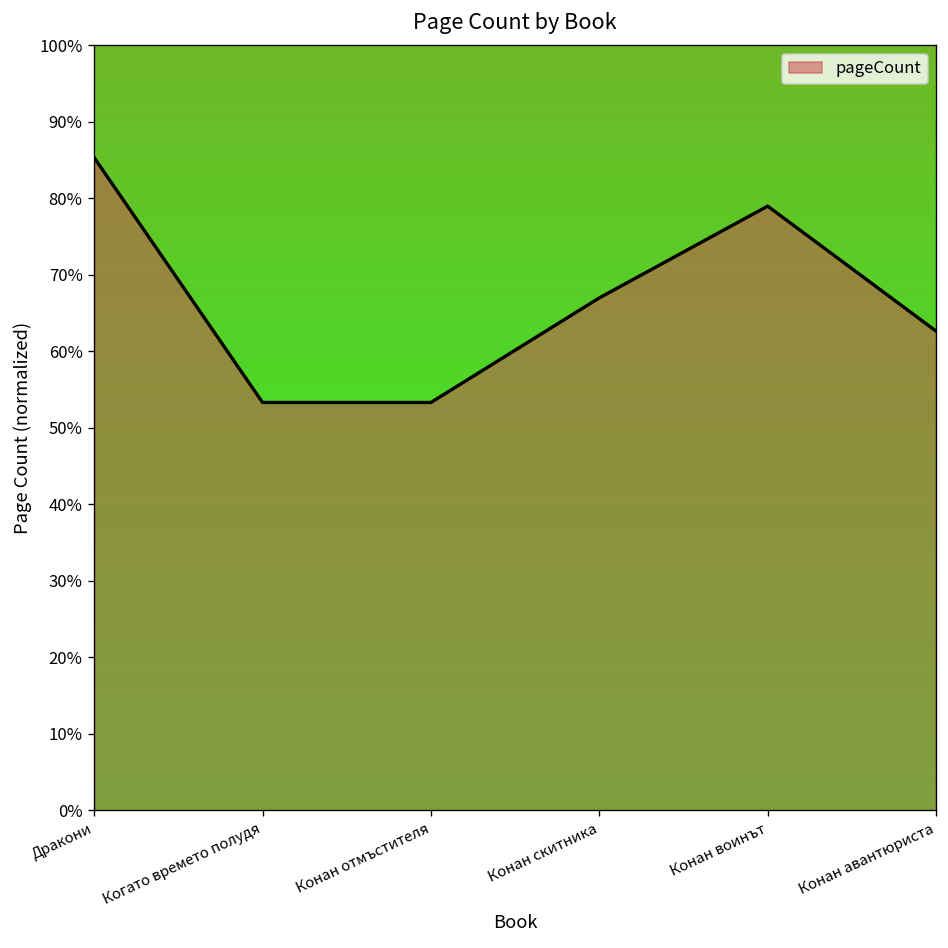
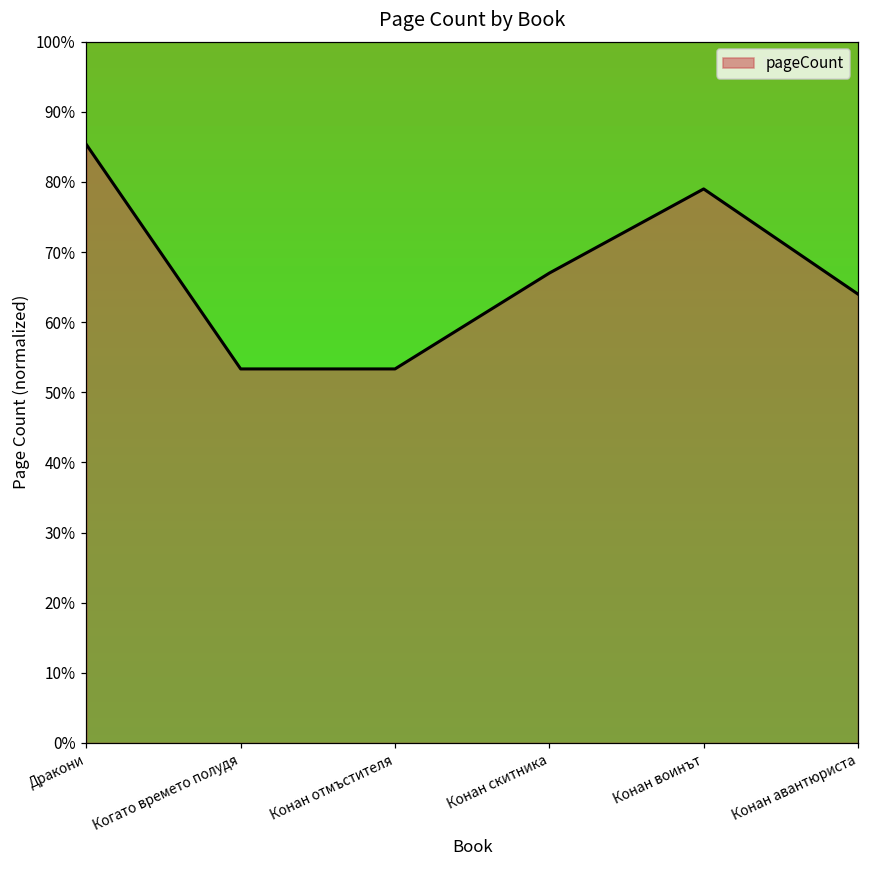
Конан авантюриста: 63% -> 64%
